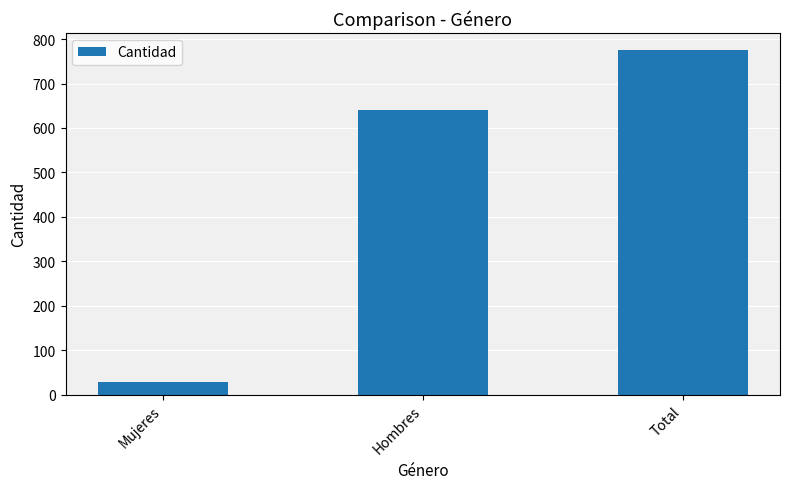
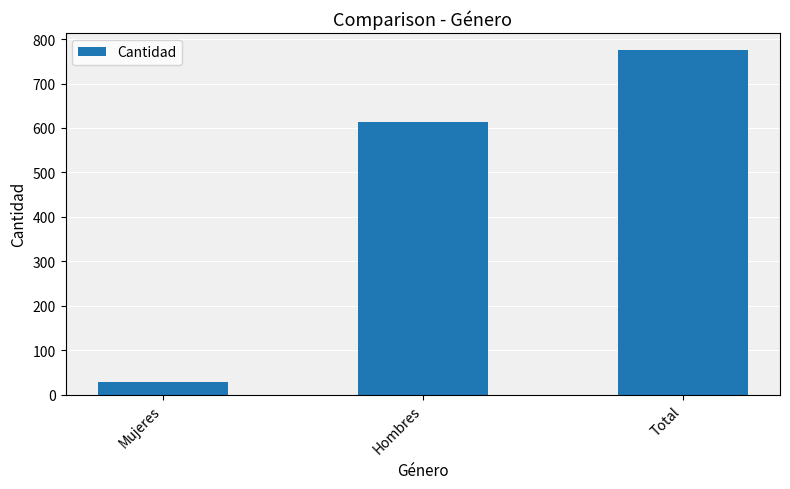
Hombres: 640 -> 610
